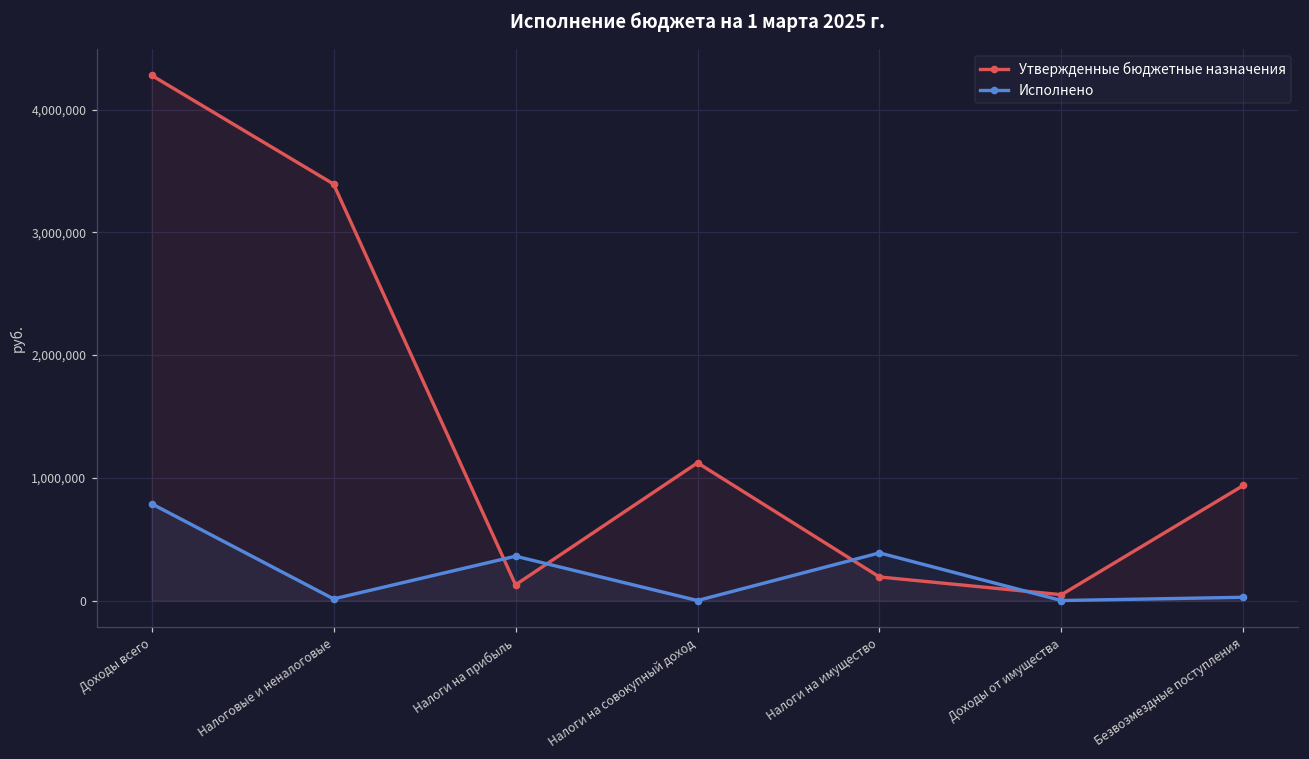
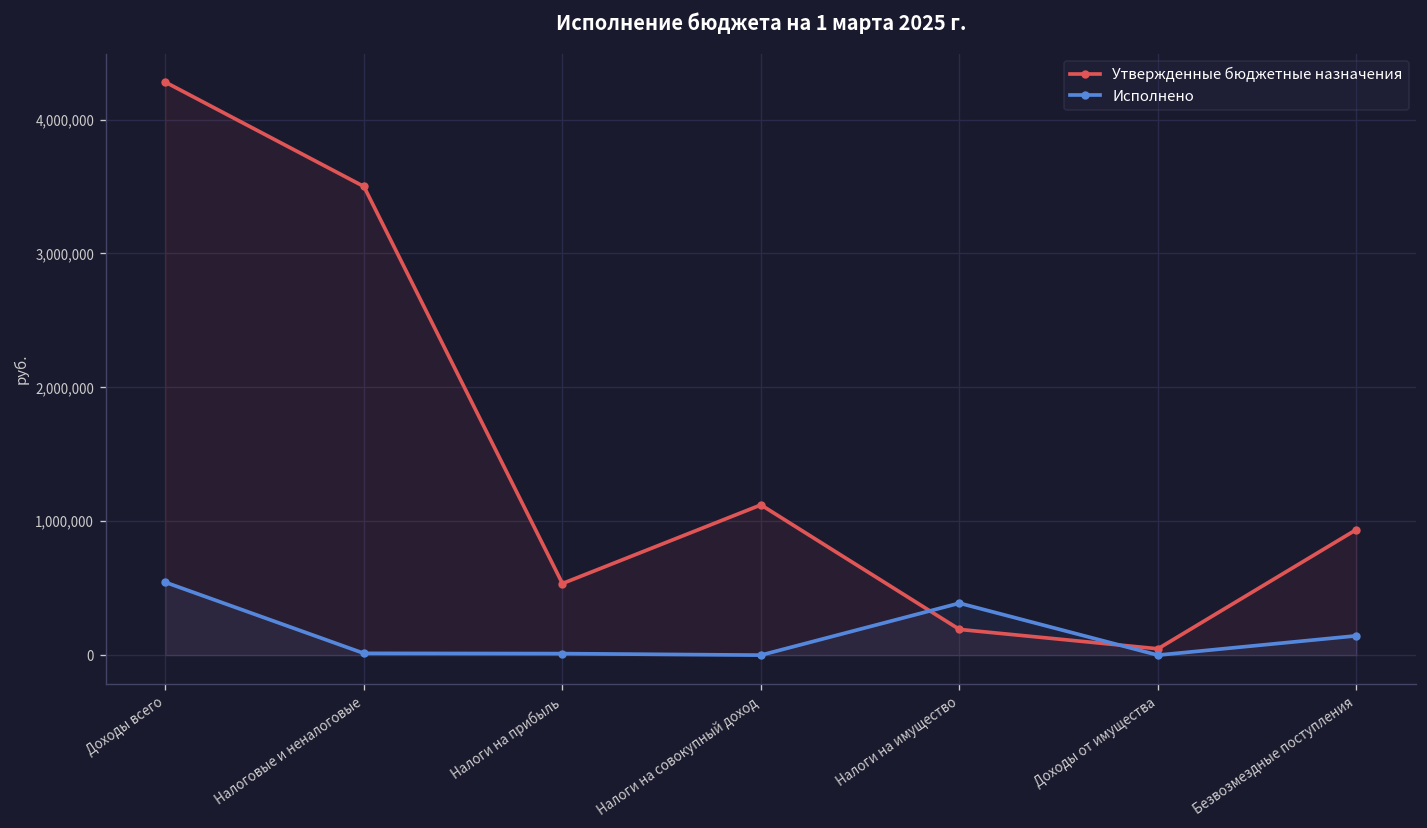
Исполнено, Доходы всего: 790,000 -> 540,000
Утвержденные бюджетные назначения, Налоговые и неналоговые: 3,390,000 -> 3,500,000
Утвержденные бюджетные назначения, Налоги на прибыль: 130,000 -> 530,000
Исполнено, Налоги на прибыль: 360,000 -> 10,000
Исполнено, Безвозмездные поступления: 30,000 -> 140,000
